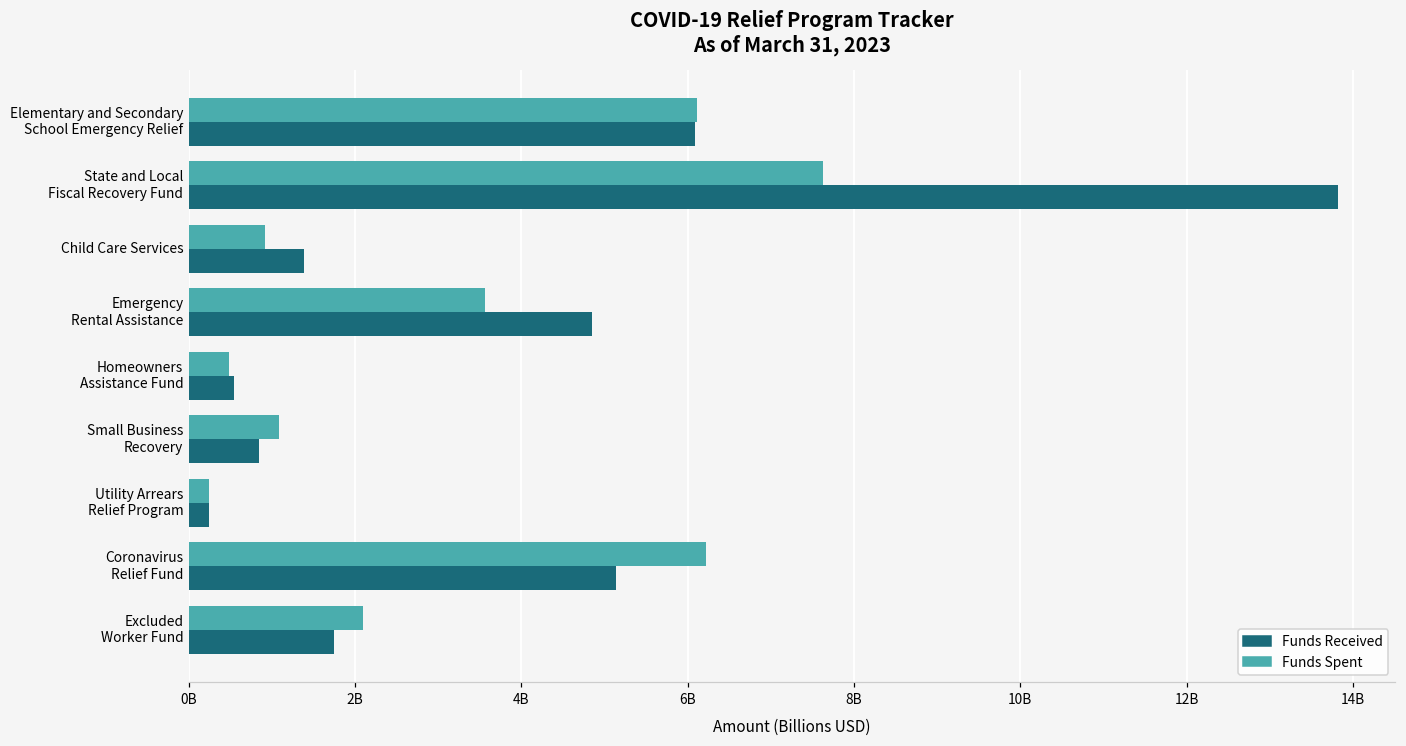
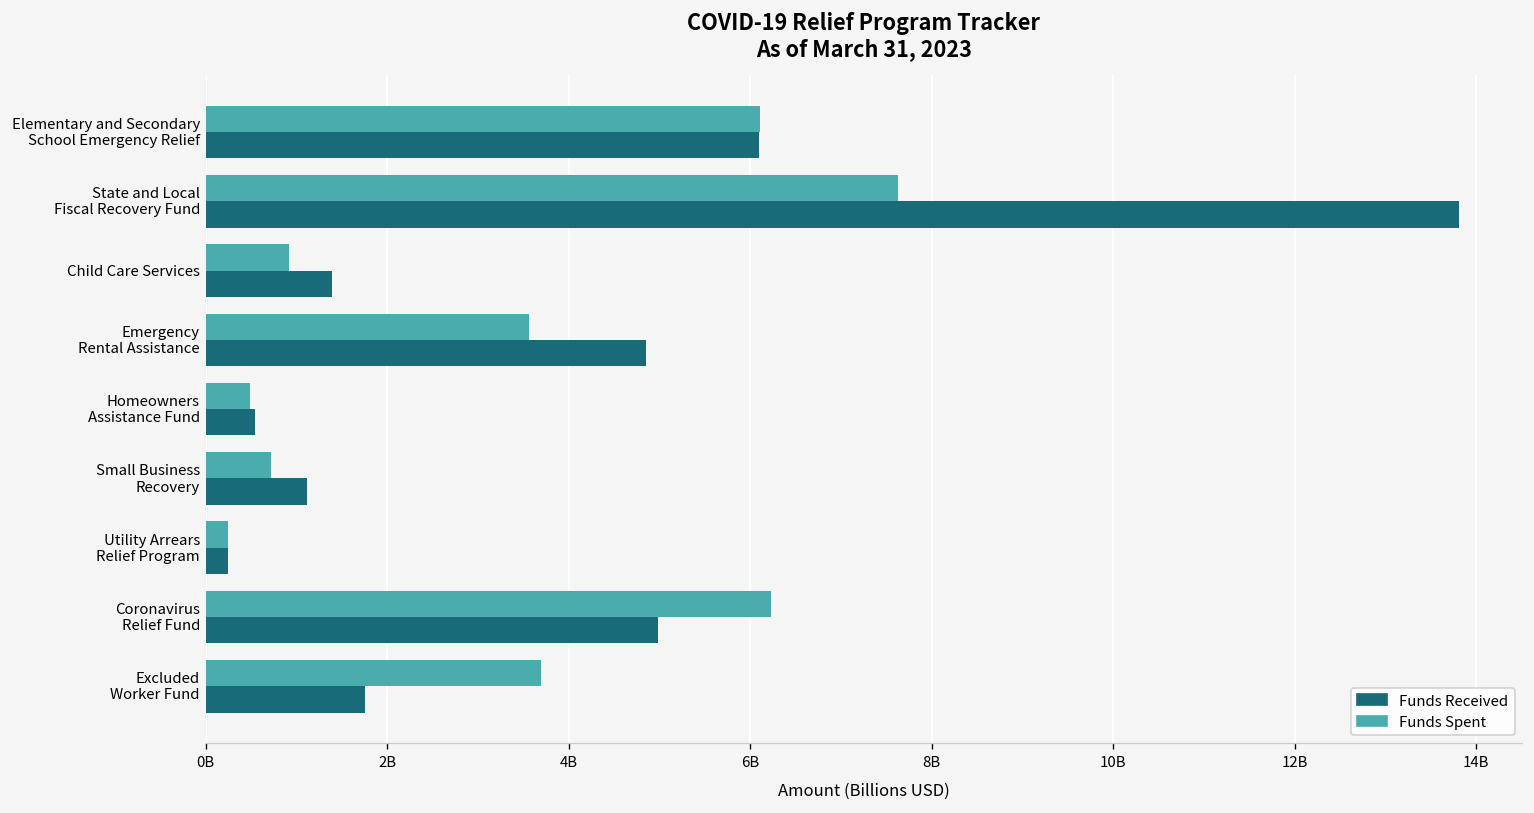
Funds Spent, Small Business Recovery: 1100000000 -> 700000000
Funds Received, Small Business Recovery: 800000000 -> 1100000000
Funds Received, Coronavirus Relief Fund: 5100000000 -> 5000000000
Funds Spent, Excluded Worker Fund: 2100000000 -> 3700000000
